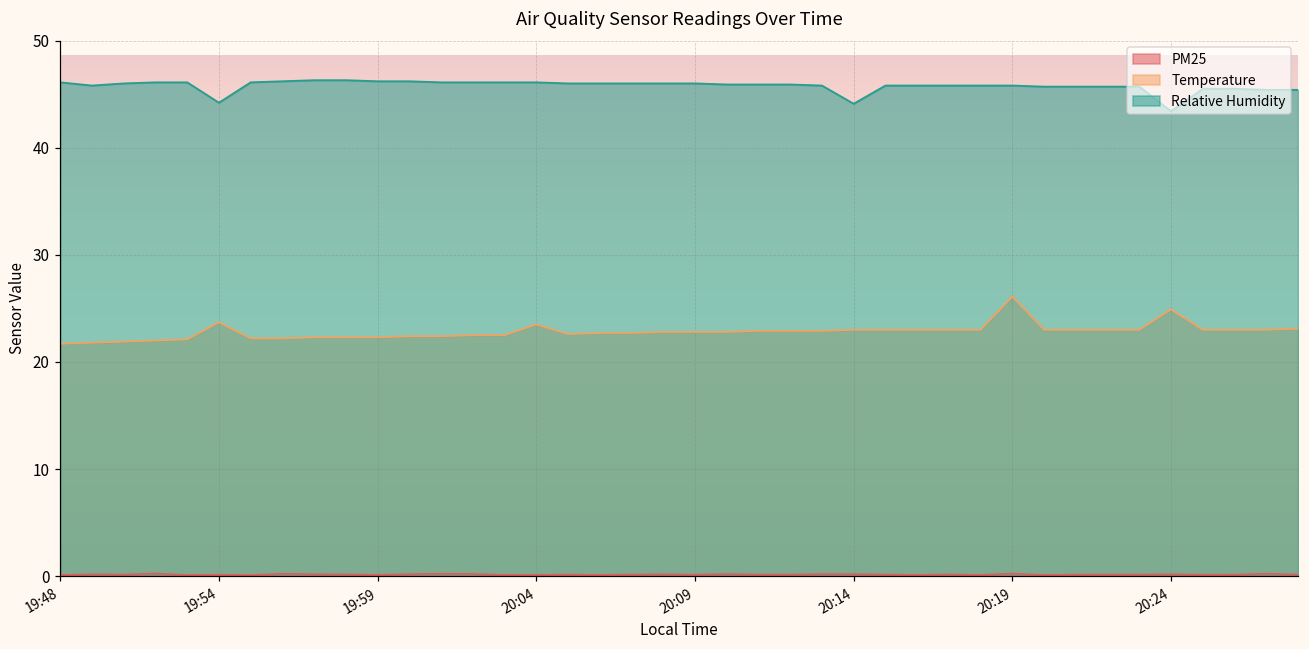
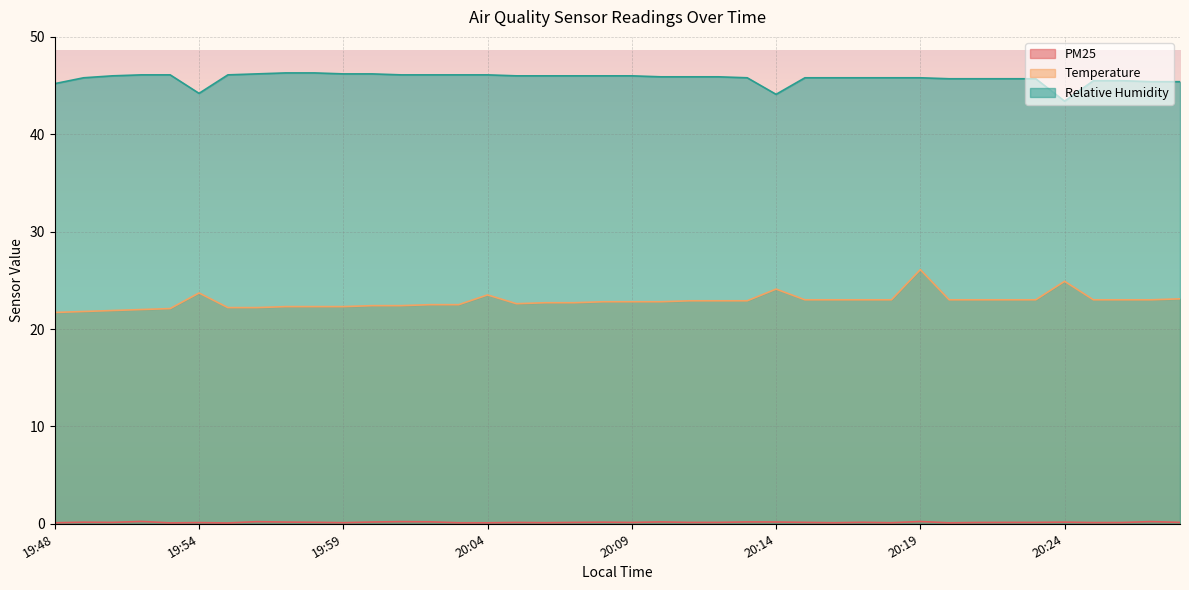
Relative Humidity, 19:48: 46 -> 45
Temperature, 20:14: 23 -> 24
